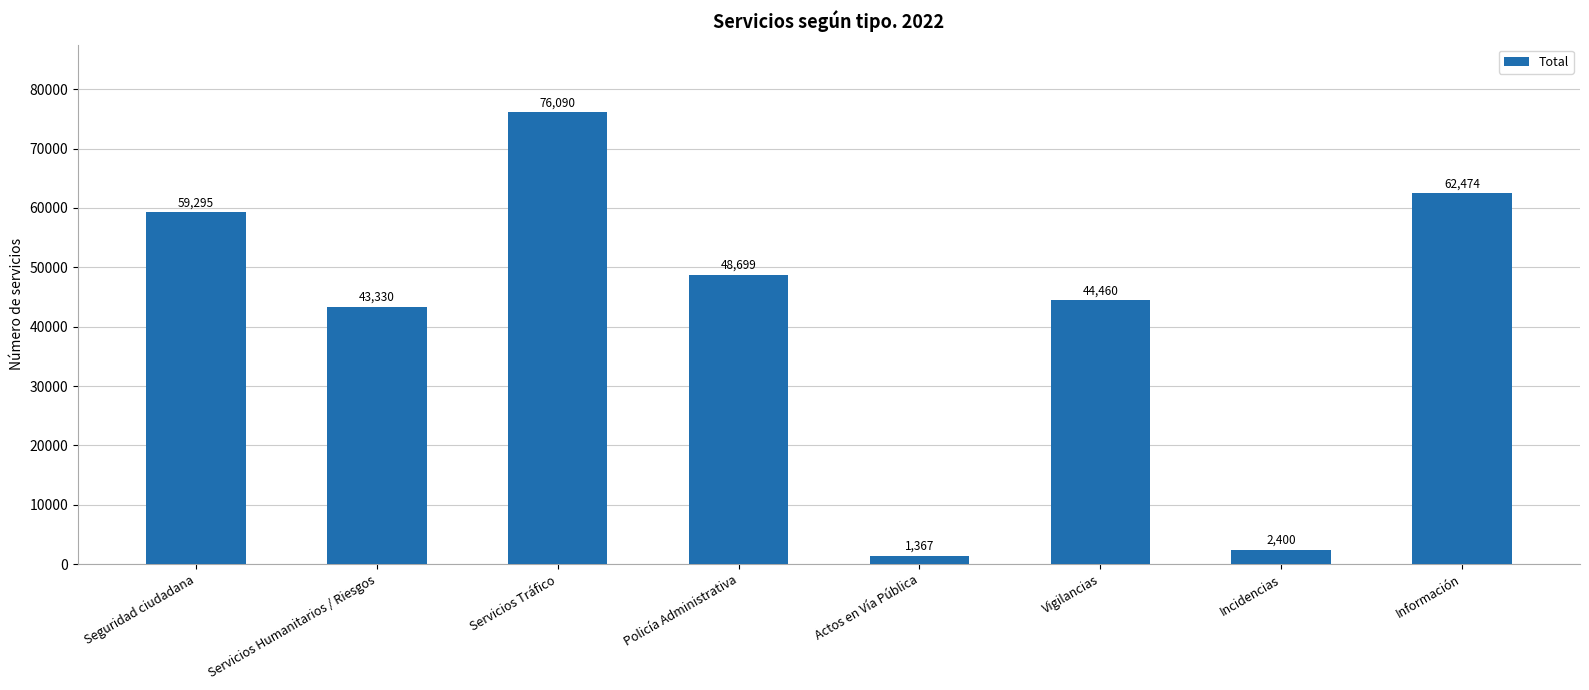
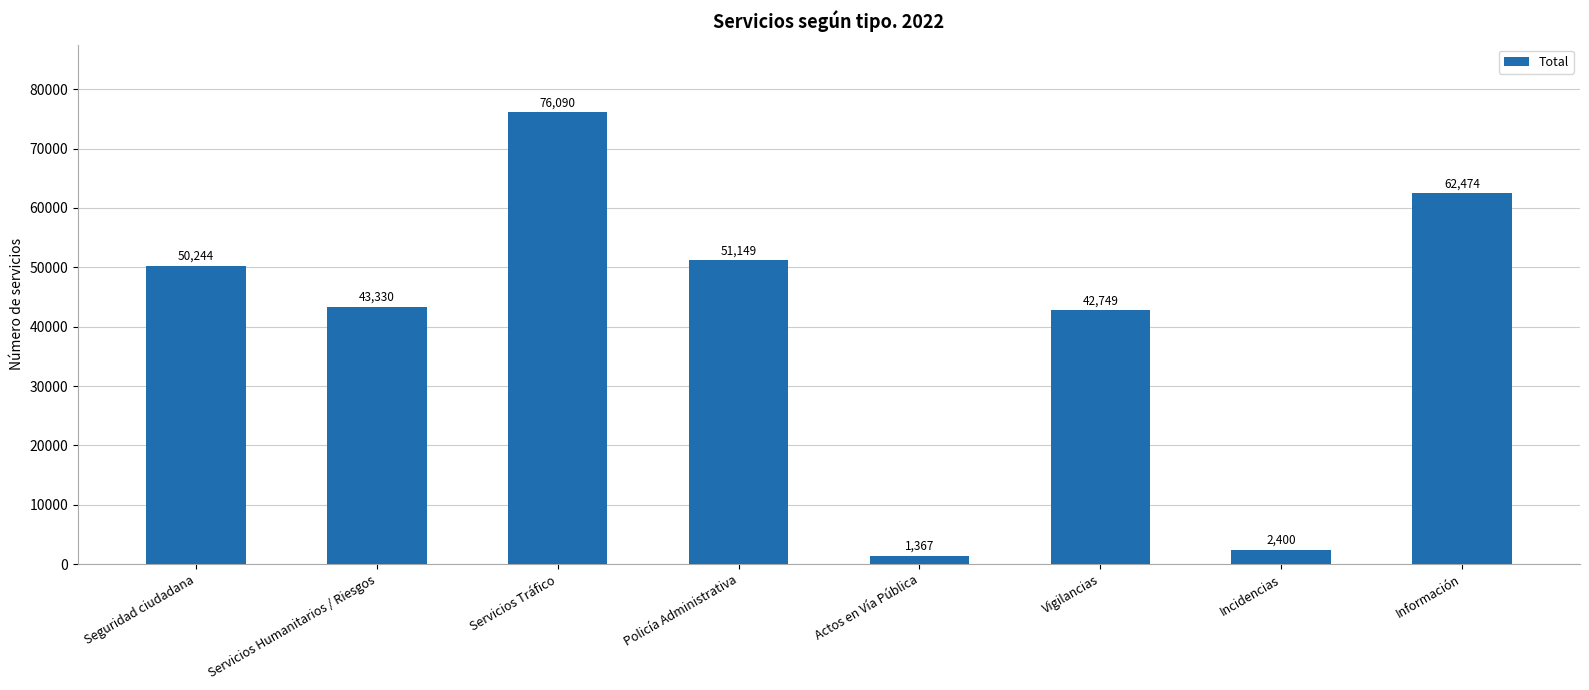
Seguridad ciudadana: 59,295 -> 50,244
Policía Administrativa: 48,699 -> 51,149
Vigilancias: 44,460 -> 42,749
